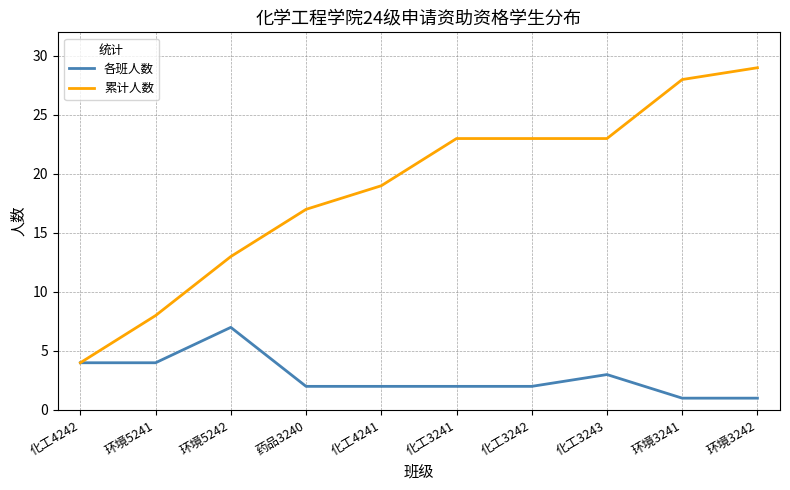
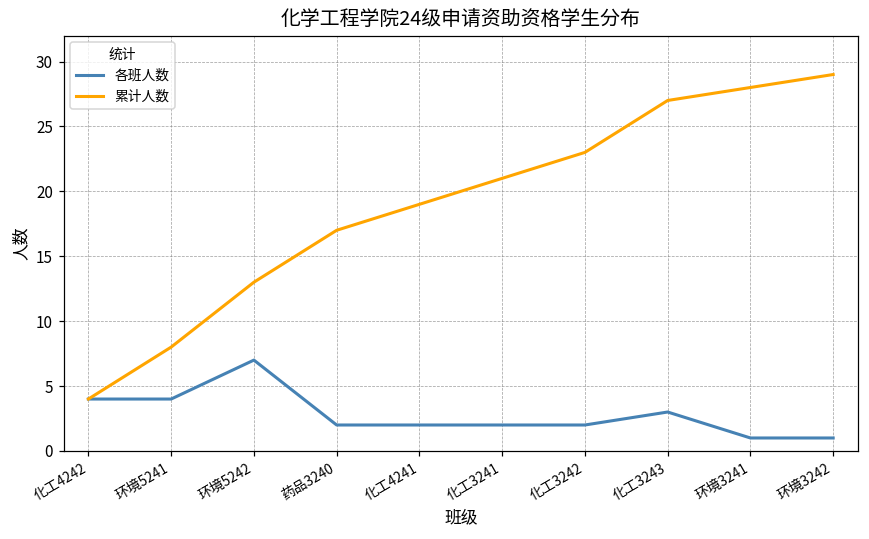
累计人数, 化工3241: 23 -> 21
累计人数, 化工3243: 23 -> 27
